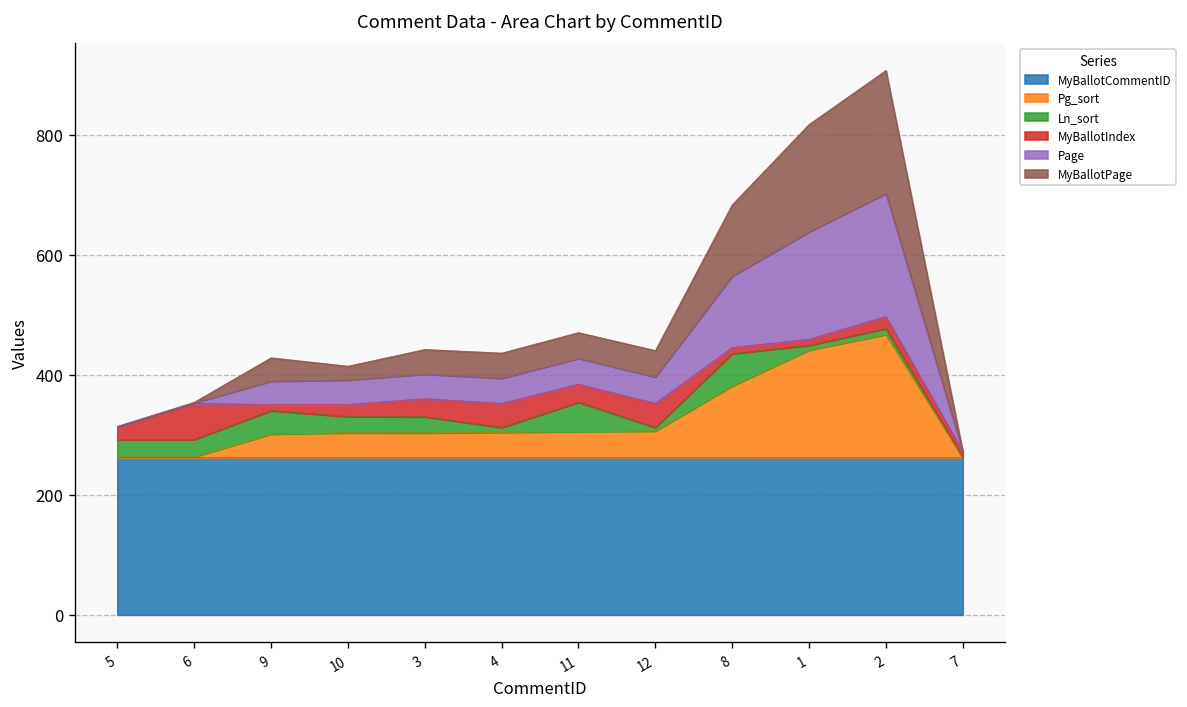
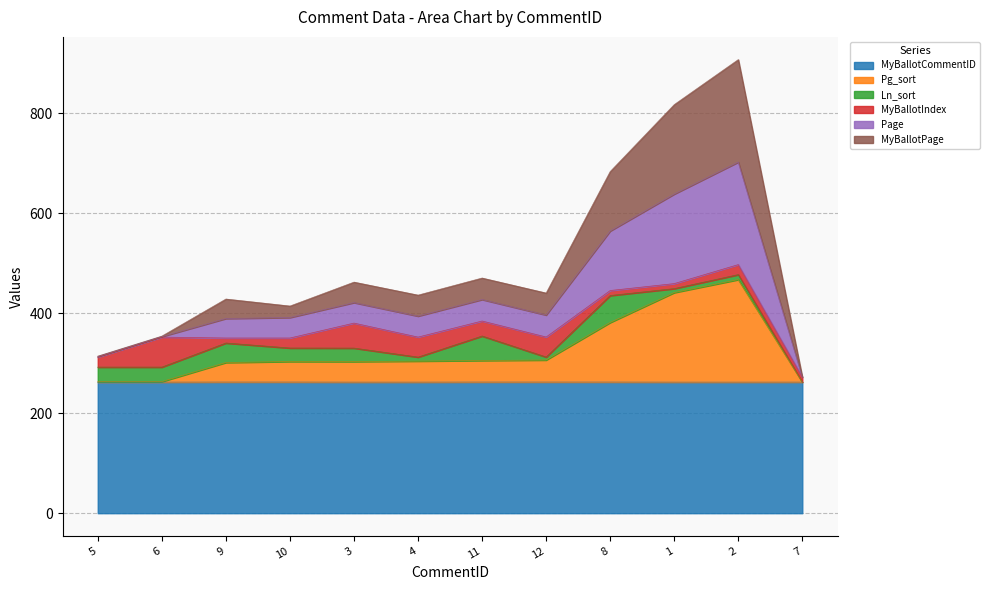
MyBallotIndex, 3: 30 -> 50
